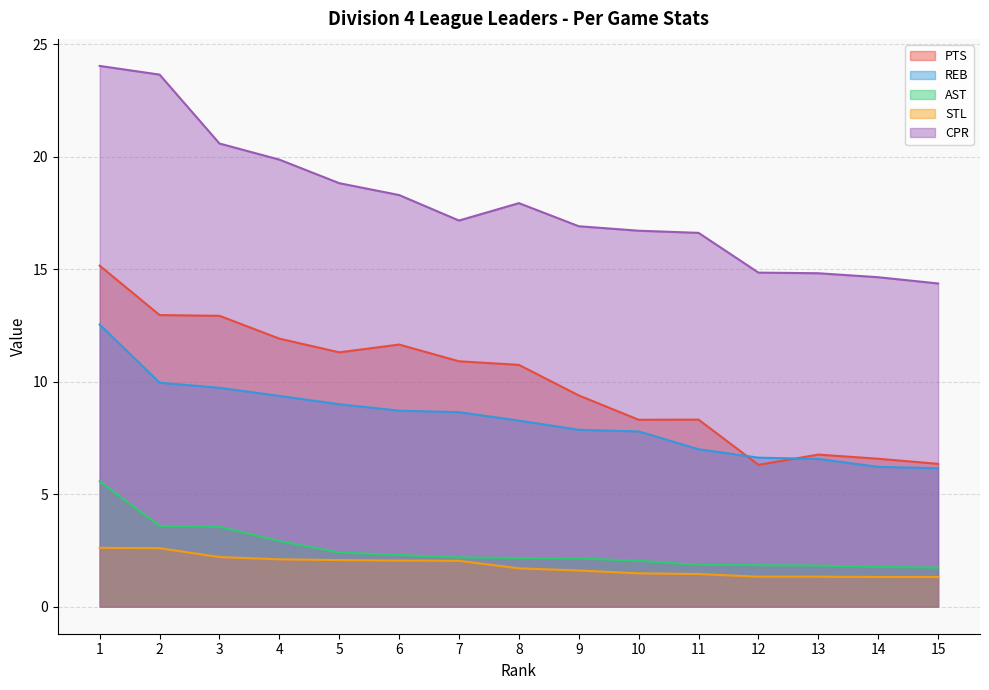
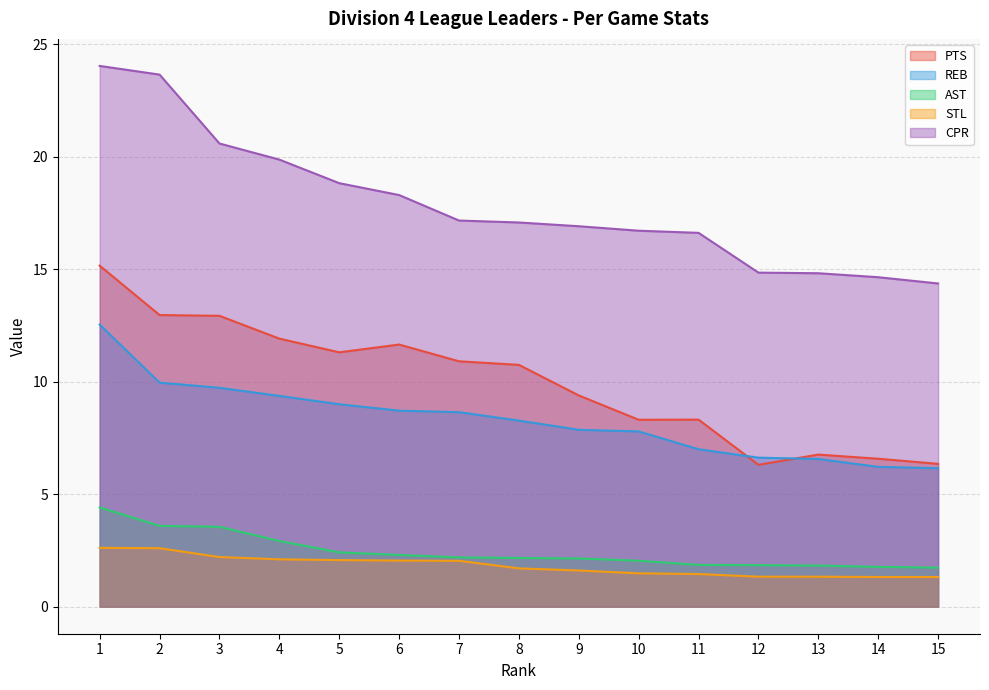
AST, 1: 5.6 -> 4.4
CPR, 8: 17.9 -> 17.1
